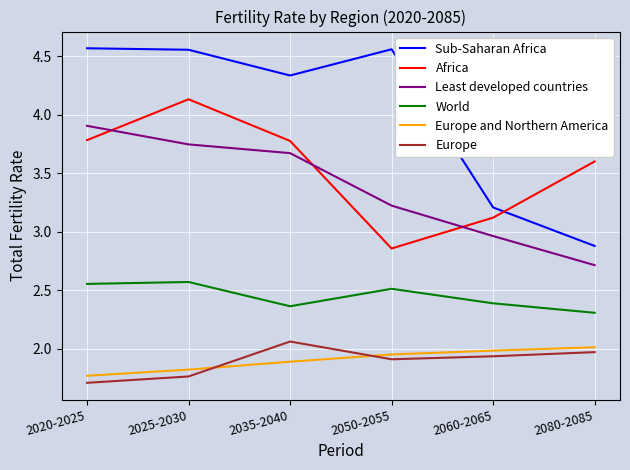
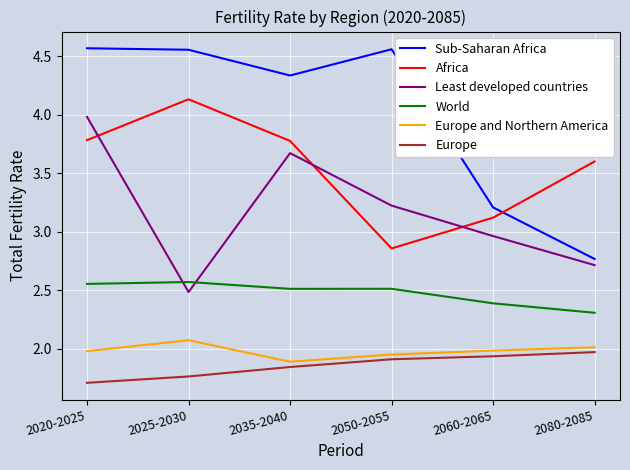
Least developed countries, 2020-2025: 3.90 -> 3.98
Europe and Northern America, 2020-2025: 1.77 -> 1.98
Least developed countries, 2025-2030: 3.74 -> 2.48
Europe and Northern America, 2025-2030: 1.82 -> 2.07
World, 2035-2040: 2.36 -> 2.51
Europe, 2035-2040: 2.06 -> 1.84
Sub-Saharan Africa, 2080-2085: 2.88 -> 2.77
